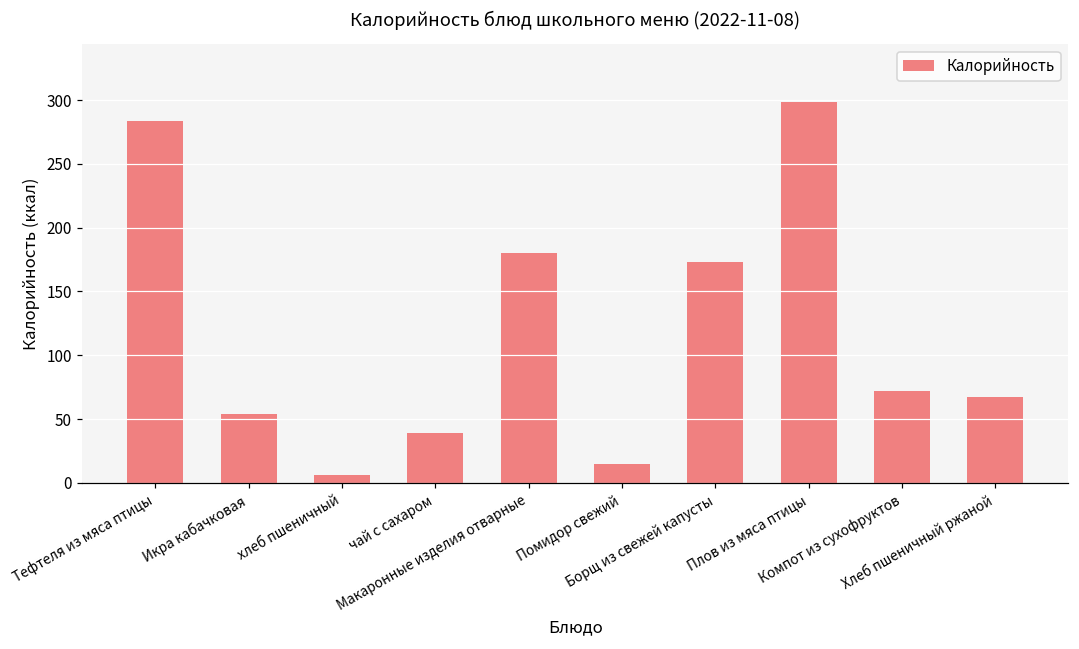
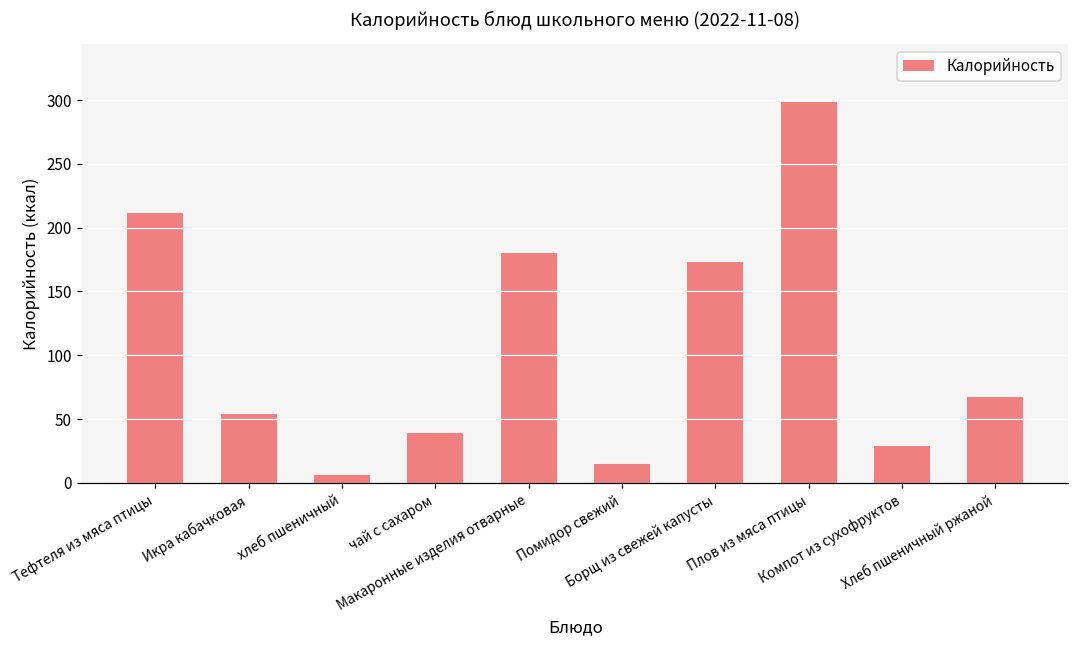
Тефтеля из мяса птицы: 284 -> 212
Компот из сухофруктов: 72 -> 29
